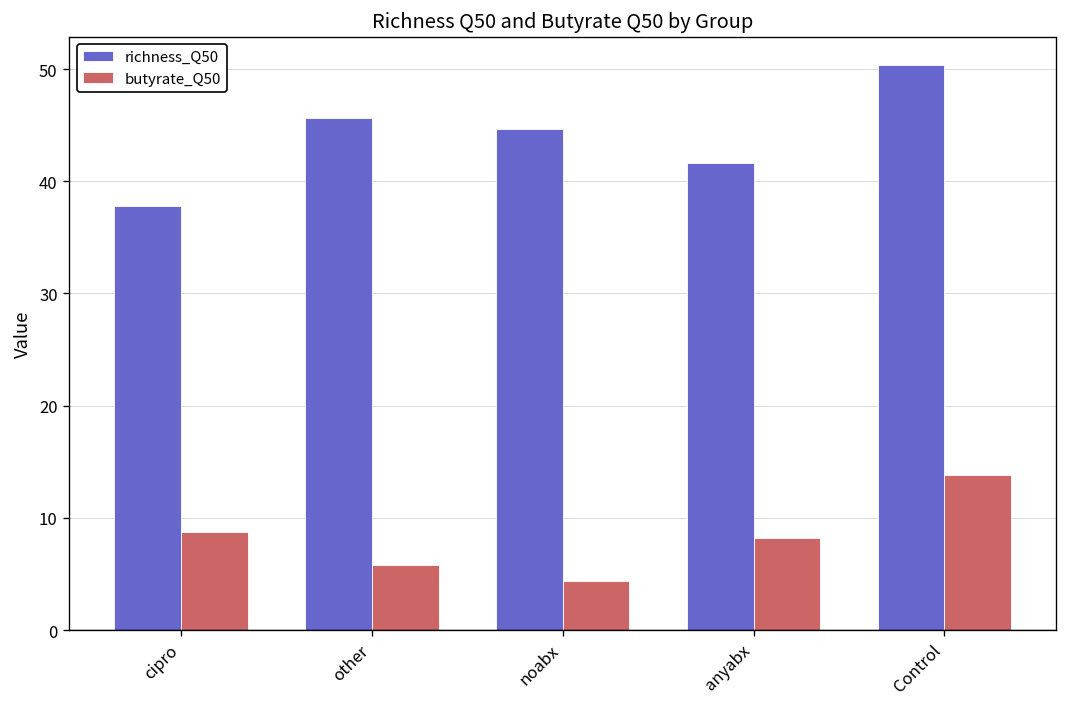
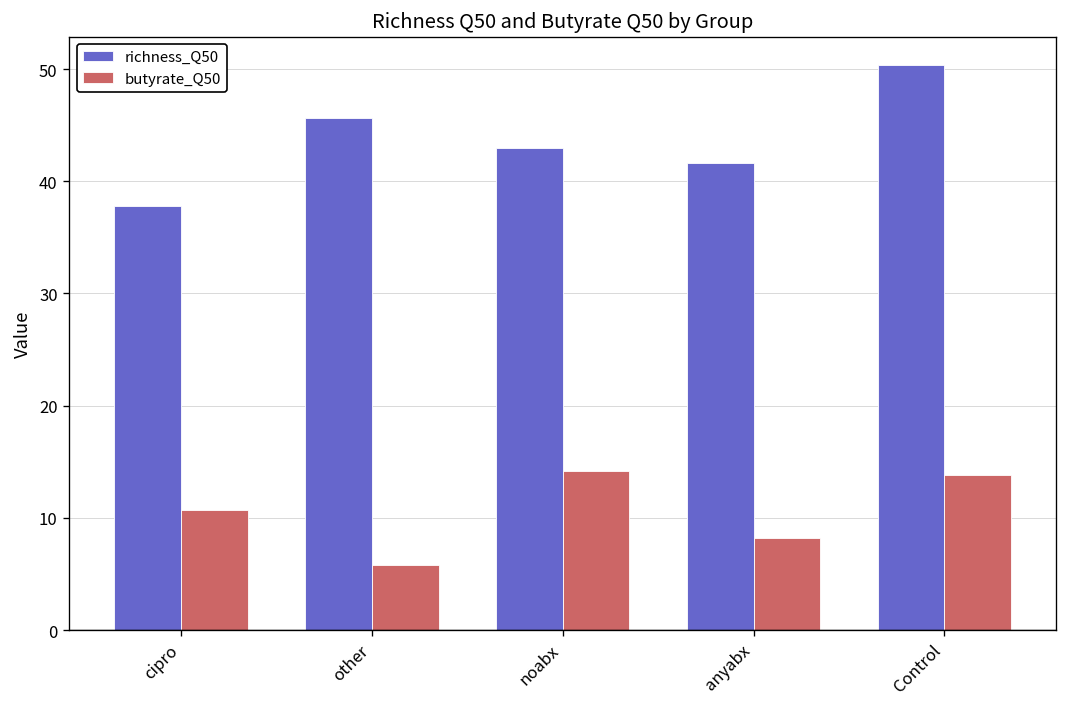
butyrate_Q50, cipro: 9 -> 11
richness_Q50, noabx: 45 -> 43
butyrate_Q50, noabx: 4 -> 14
